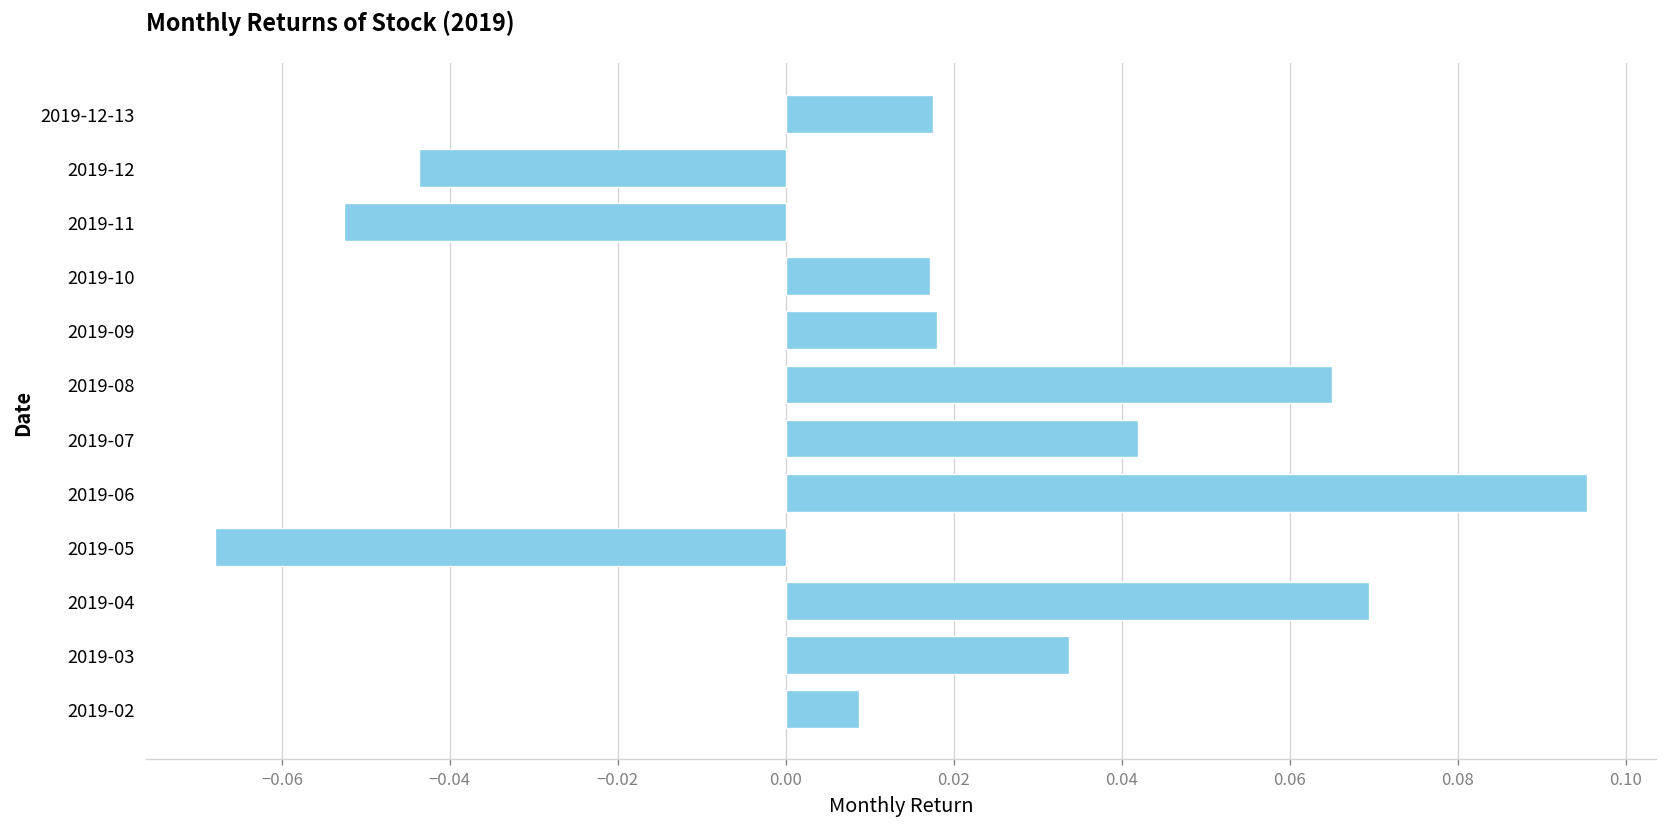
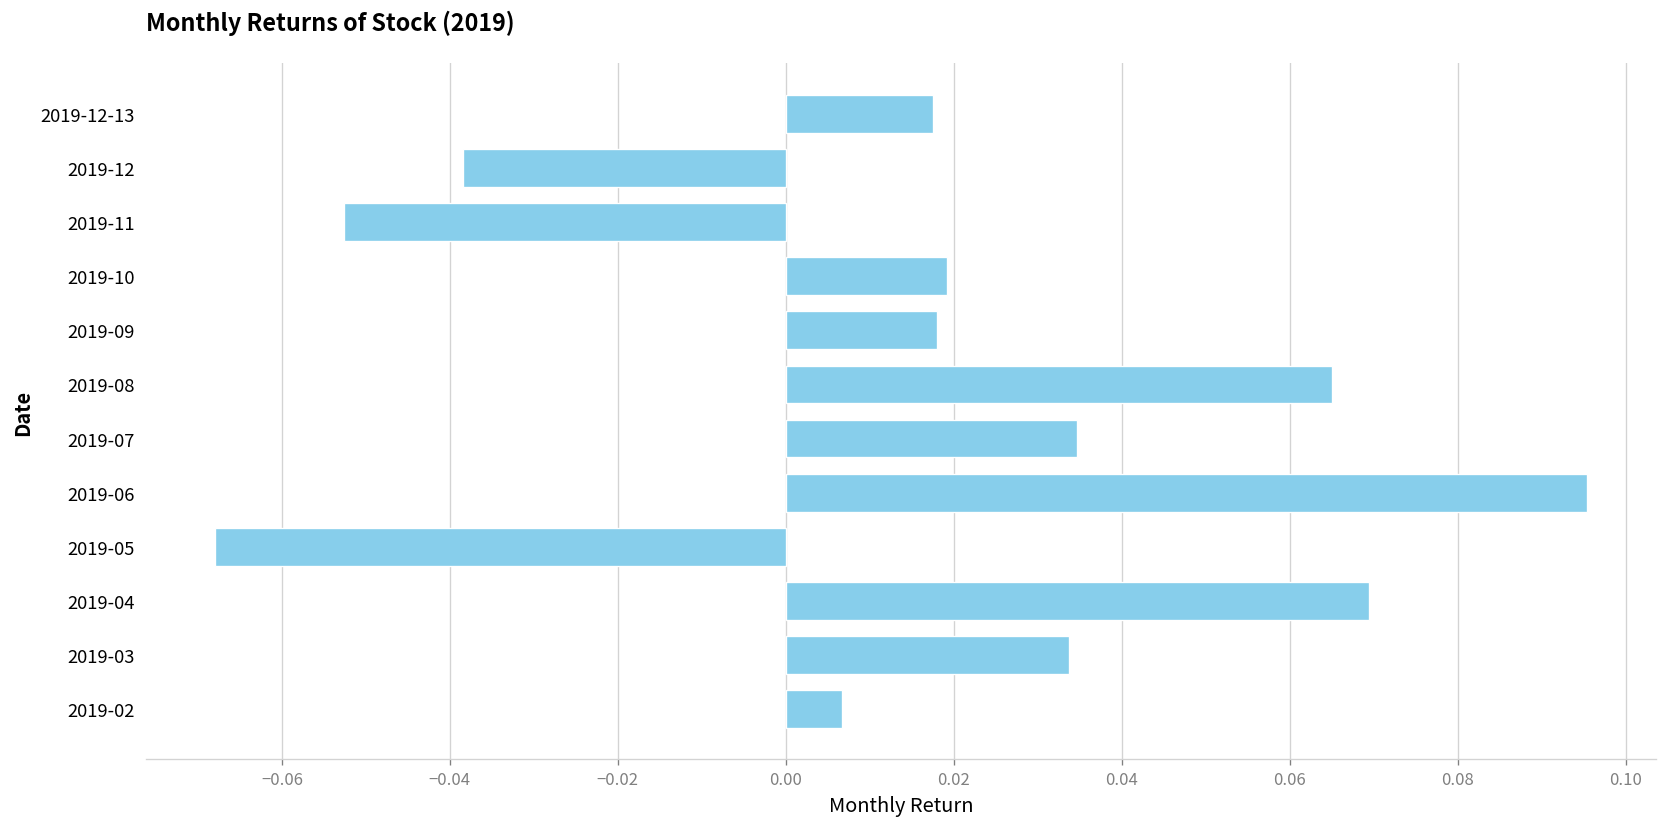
2019-12: -0.044 -> -0.038
2019-10: 0.017 -> 0.019
2019-07: 0.042 -> 0.035
2019-02: 0.009 -> 0.007
